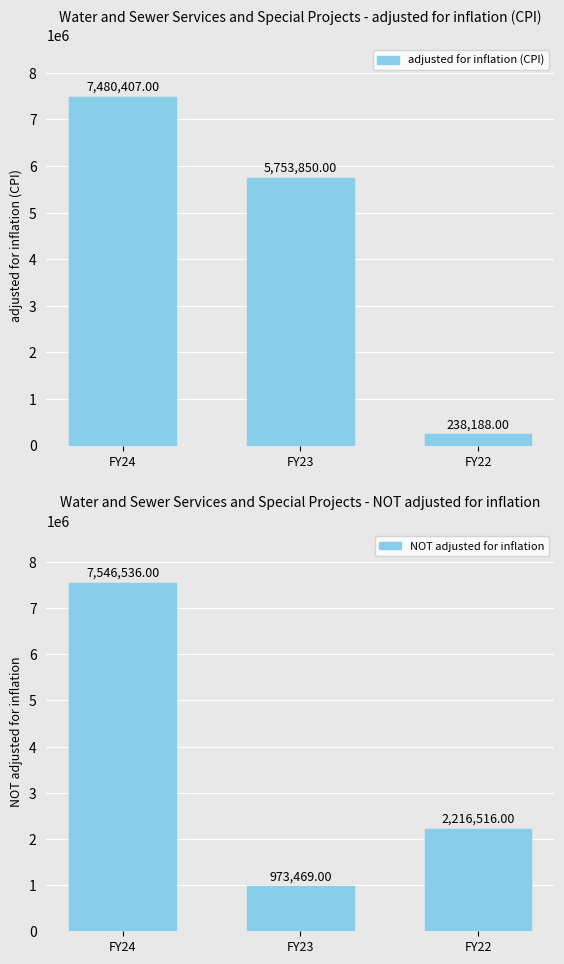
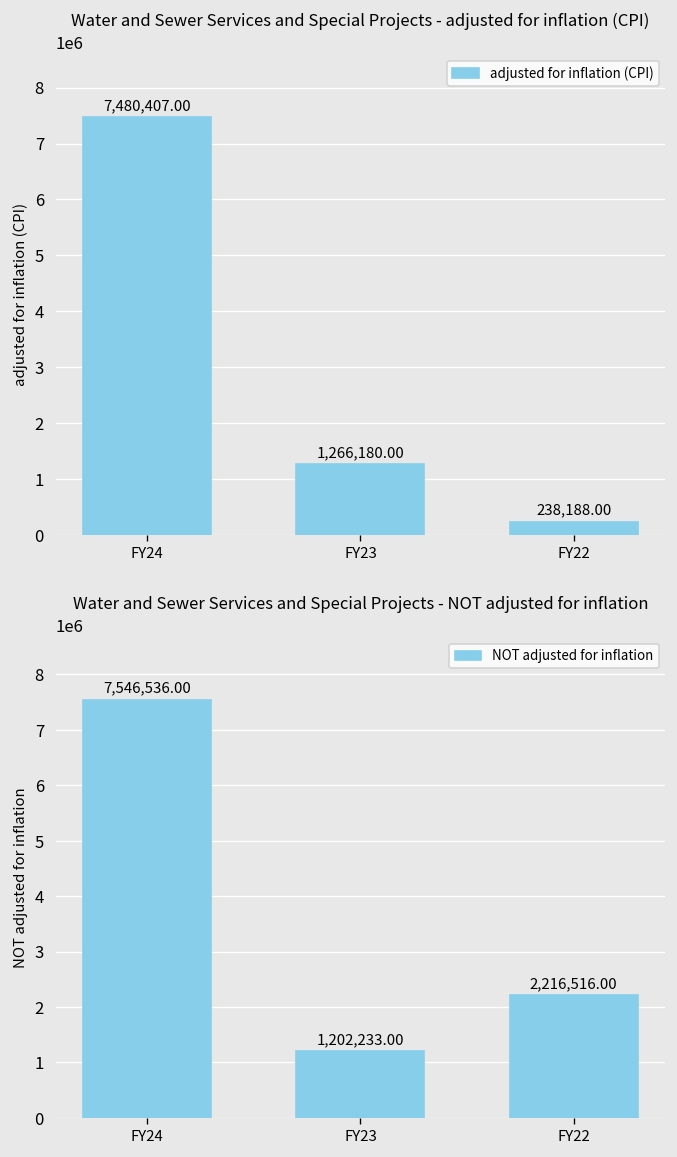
Water and Sewer Services and Special Projects - adjusted for inflation (CPI), FY23: 5,753,850.00 -> 1,266,180.00
Water and Sewer Services and Special Projects - NOT adjusted for inflation, FY23: 973,469.00 -> 1,202,233.00
